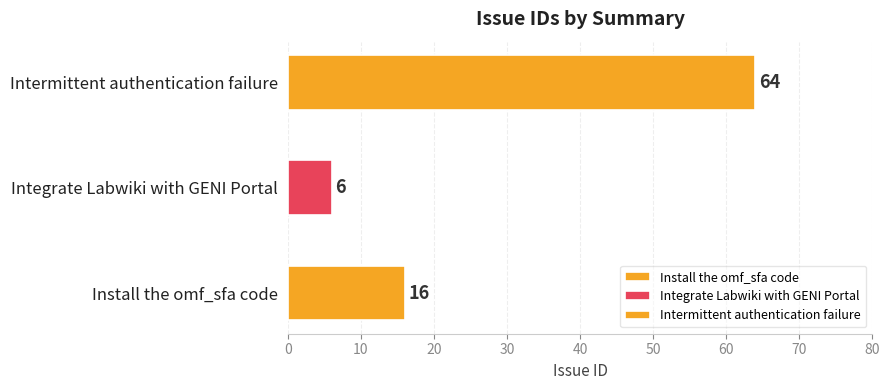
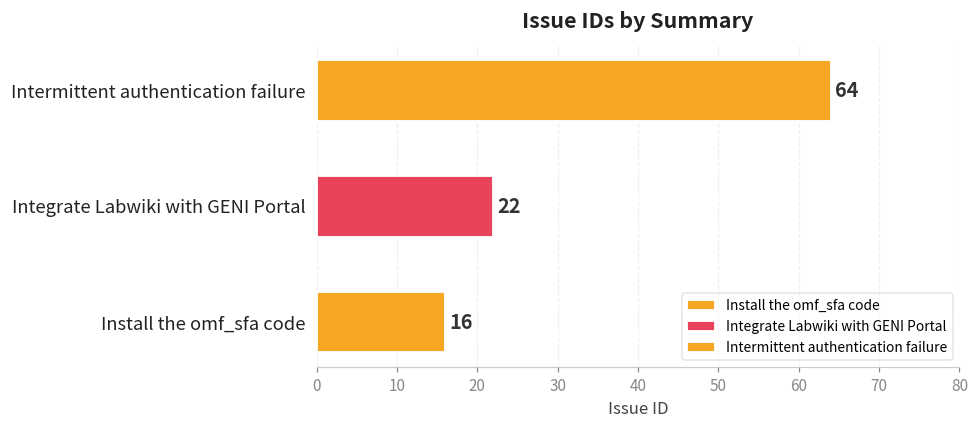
Integrate Labwiki with GENI Portal: 6 -> 22
